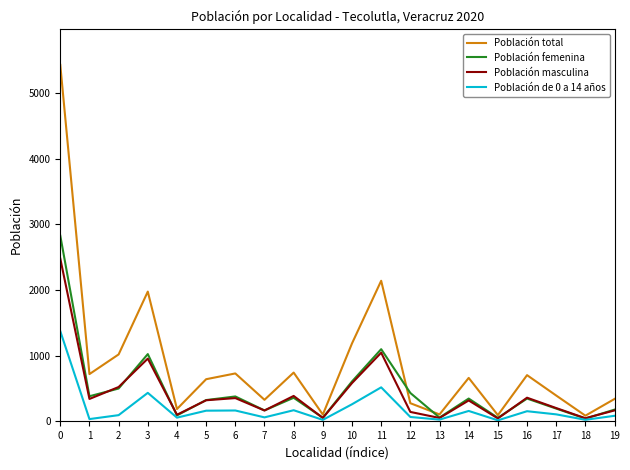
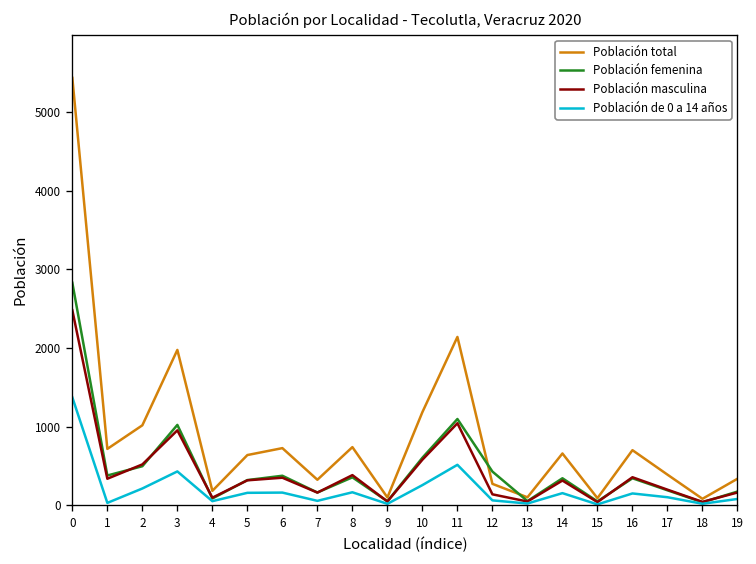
Población de 0 a 14 años, 2: 100 -> 200
